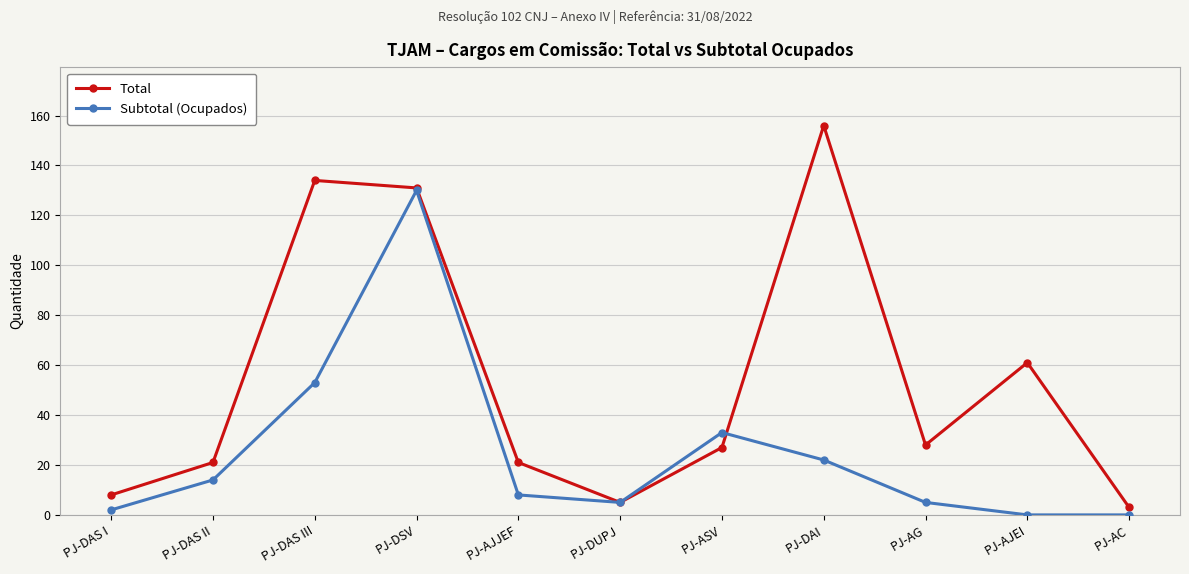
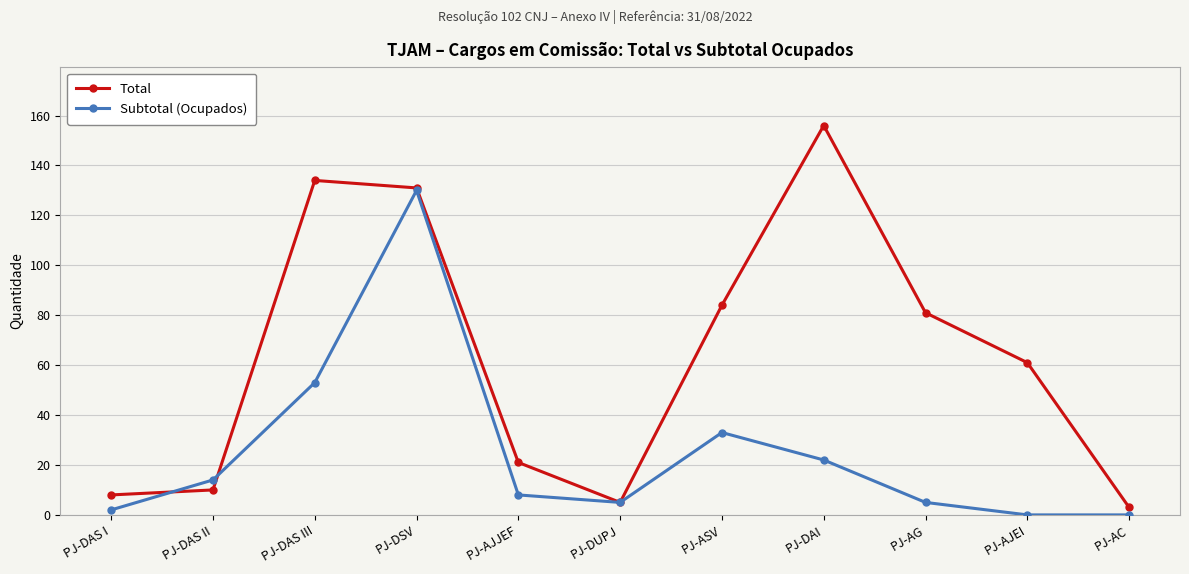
Total, PJ-DAS II: 21 -> 10
Total, PJ-ASV: 27 -> 84
Total, PJ-AG: 28 -> 81
